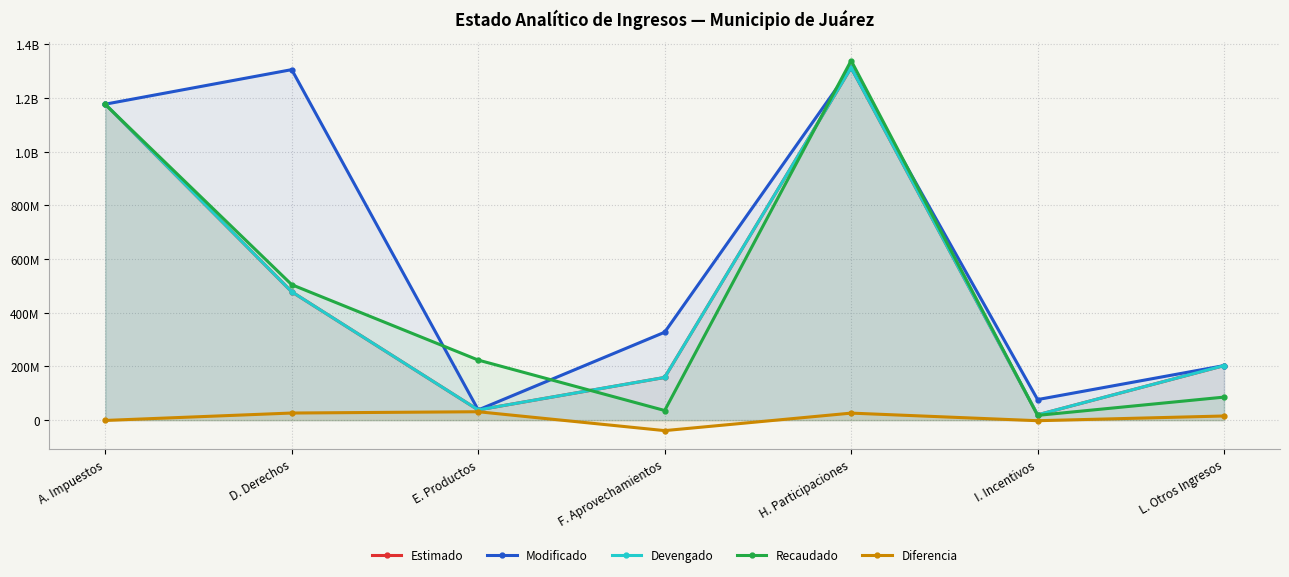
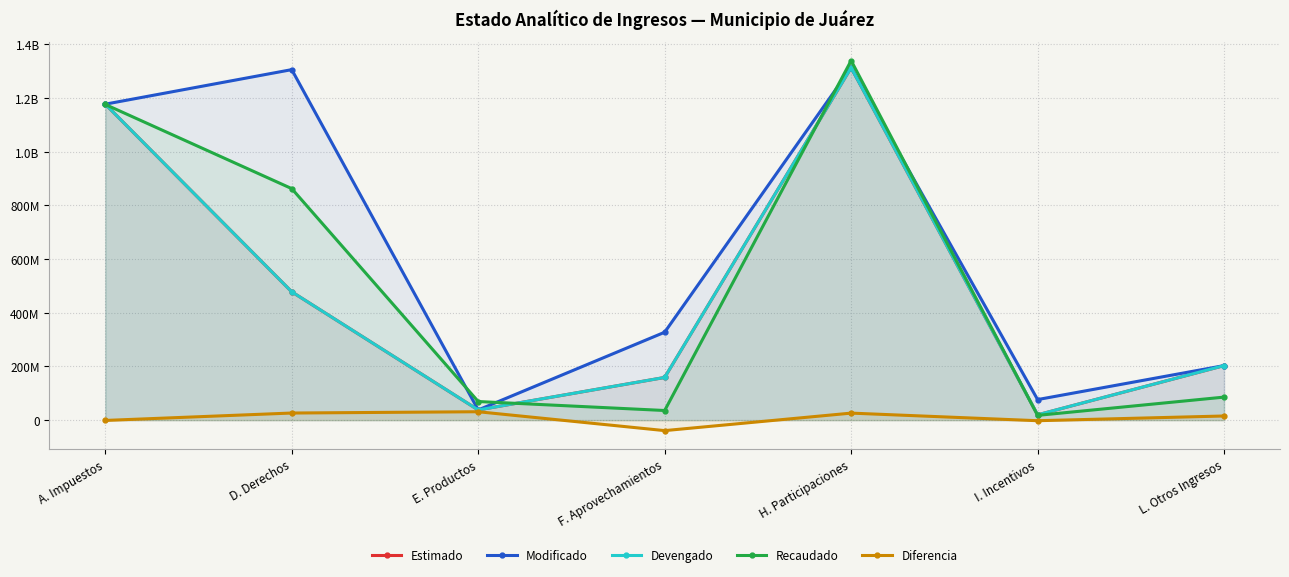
Recaudado, D. Derechos: 500000000 -> 860000000
Recaudado, E. Productos: 220000000 -> 70000000
